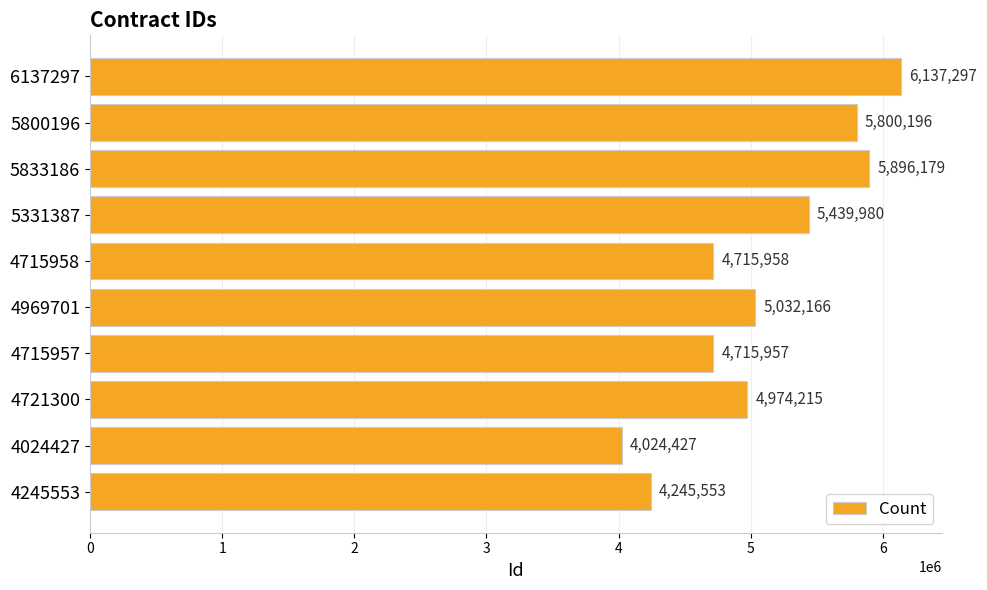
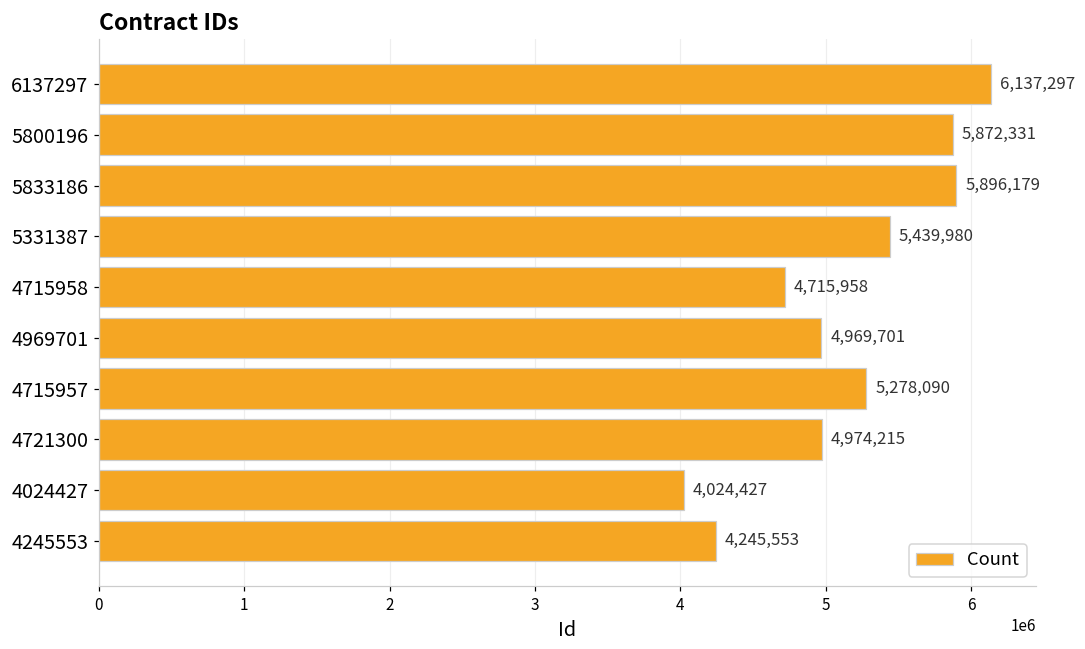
5800196: 5,800,196 -> 5,872,331
4969701: 5,032,166 -> 4,969,701
4715957: 4,715,957 -> 5,278,090
